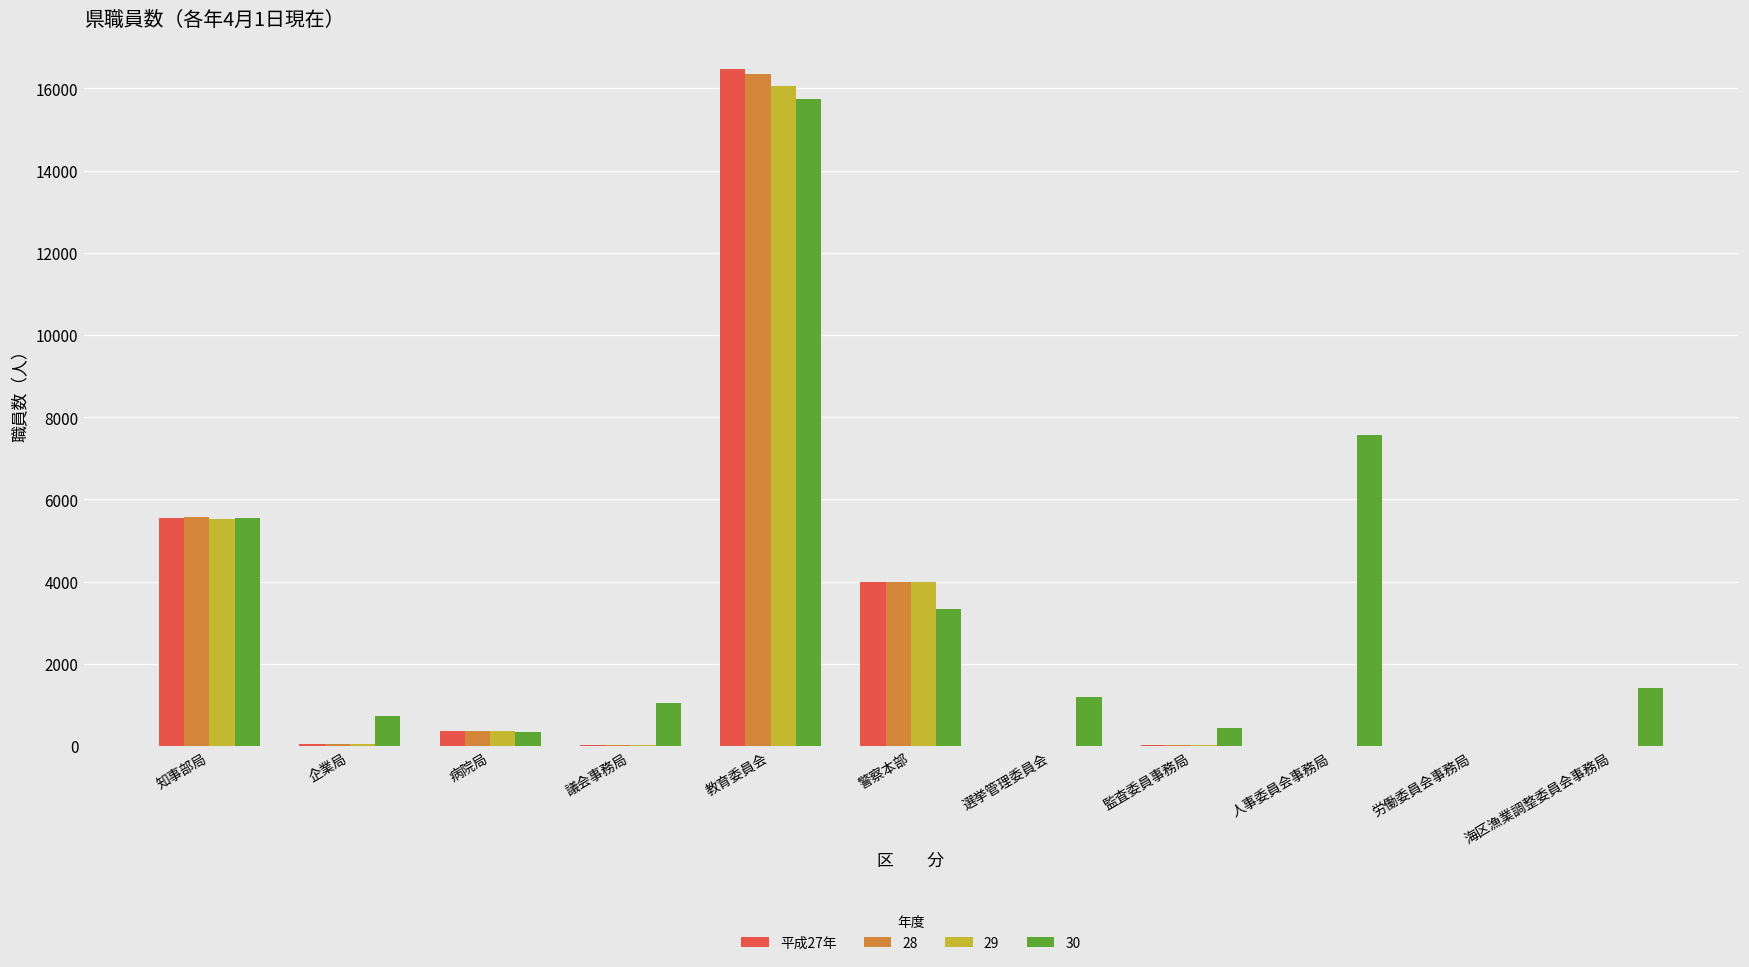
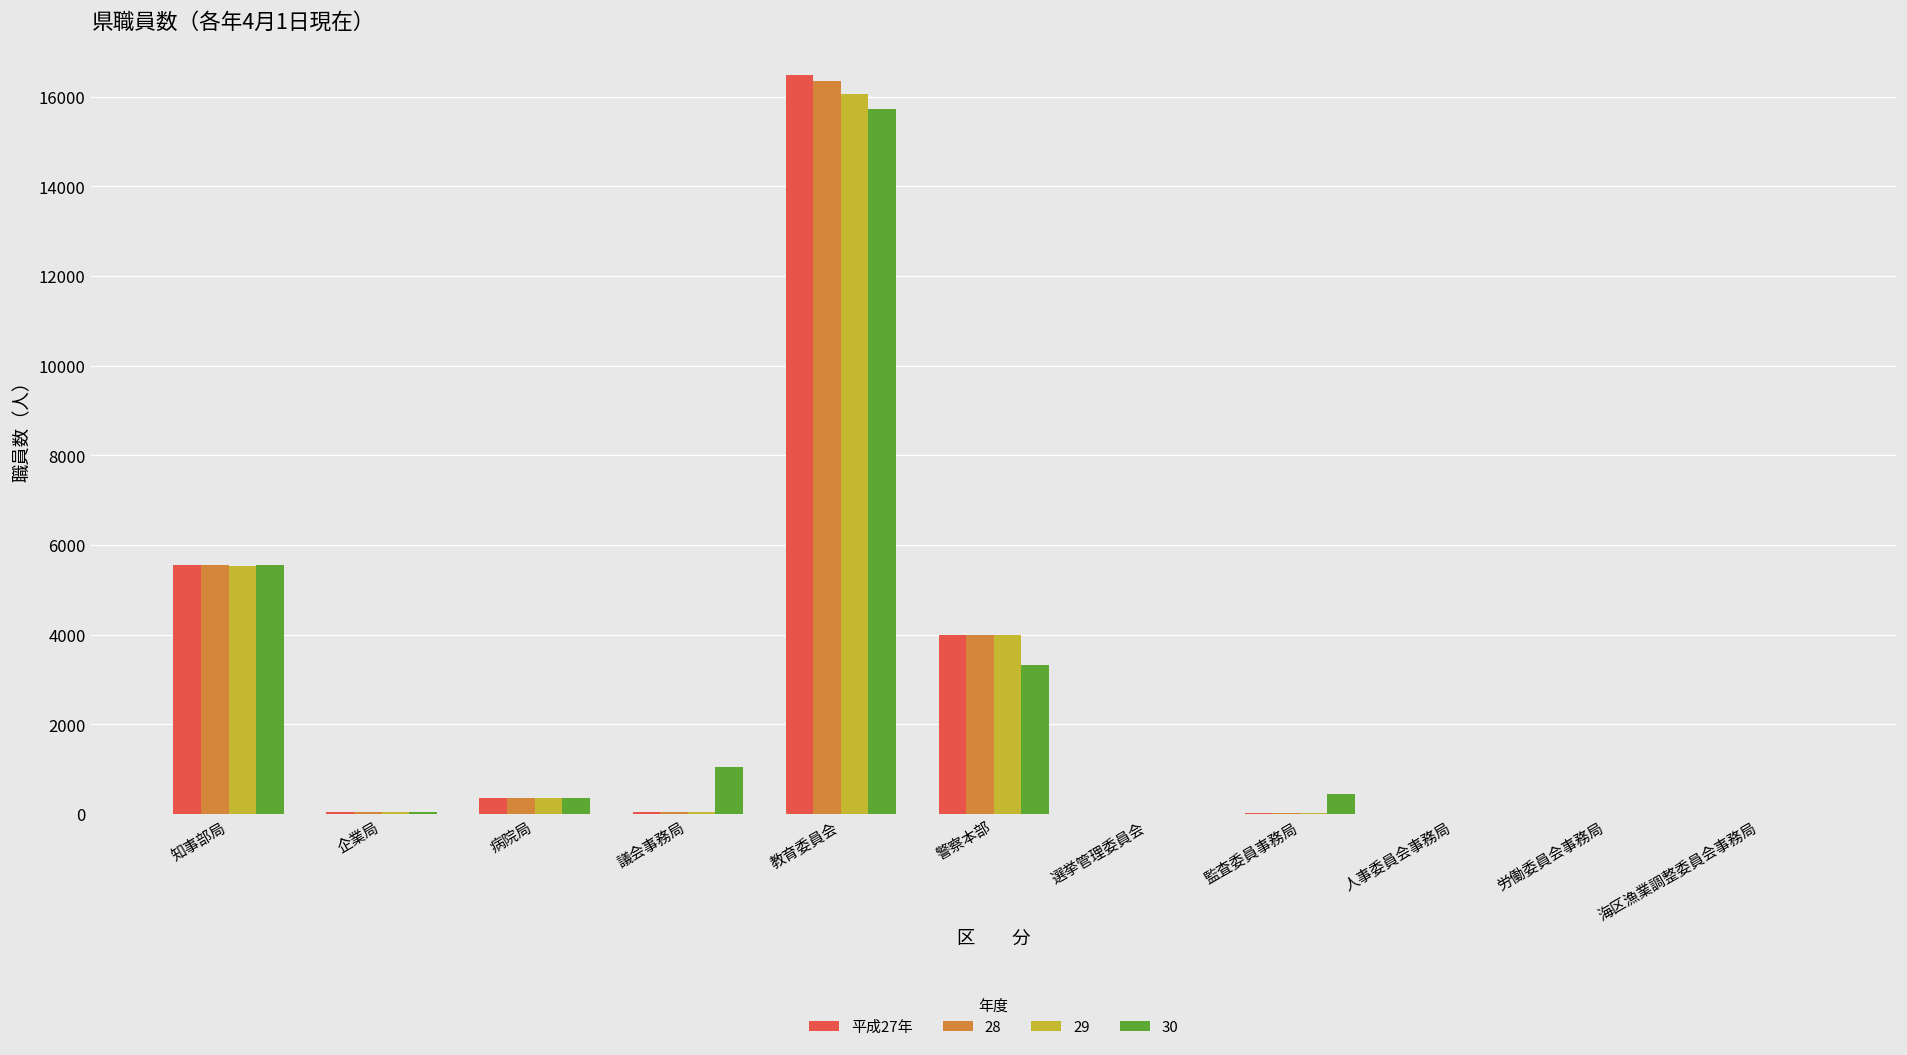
30, 企業局: 700 -> 0
30, 選挙管理委員会: 1200 -> 0
30, 人事委員会事務局: 7600 -> 0
30, 海区漁業調整委員会事務局: 1400 -> 0
